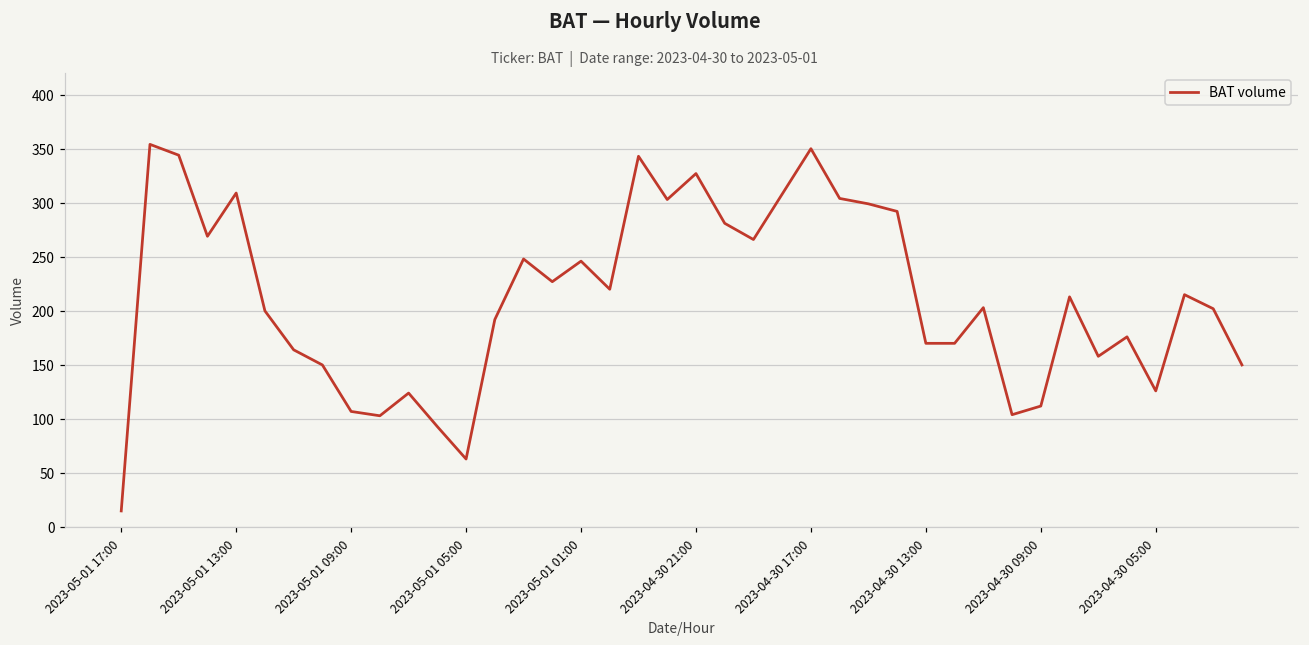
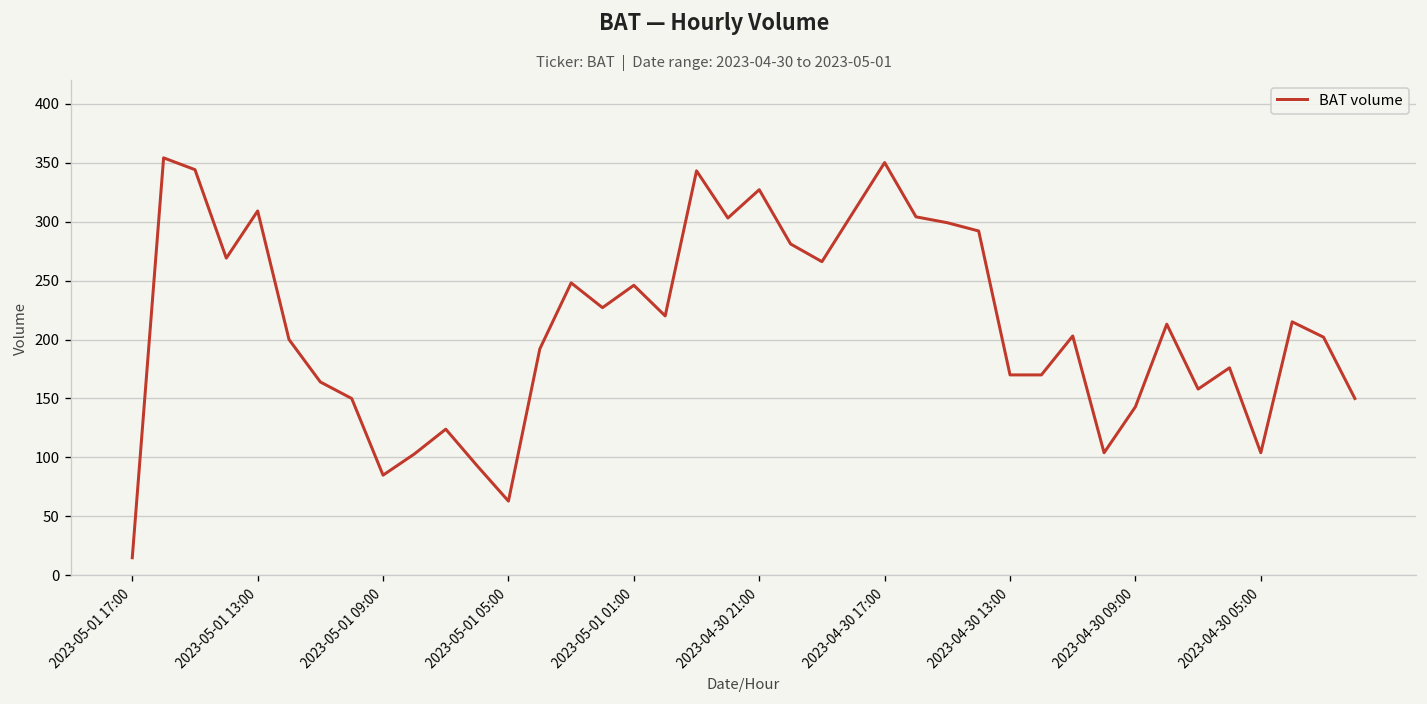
2023-05-01 09:00: 110 -> 90
2023-04-30 09:00: 110 -> 140
2023-04-30 05:00: 130 -> 100
